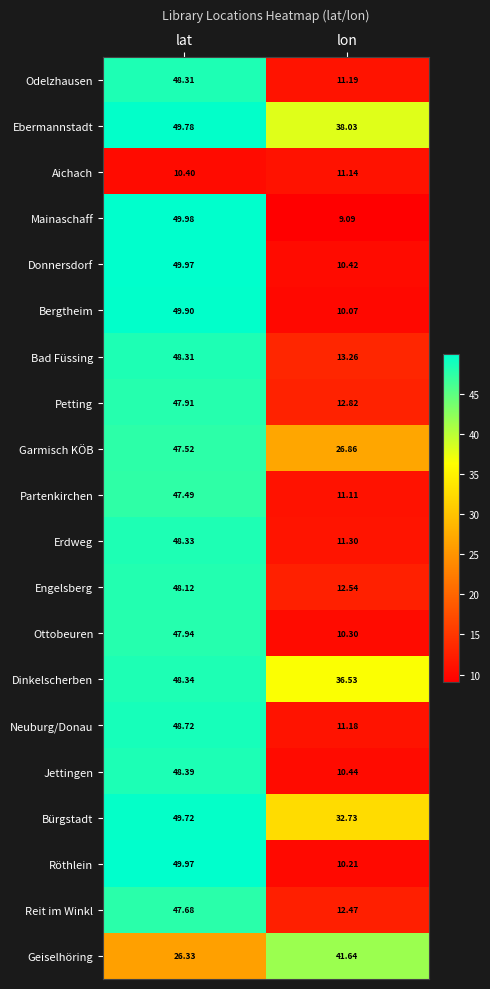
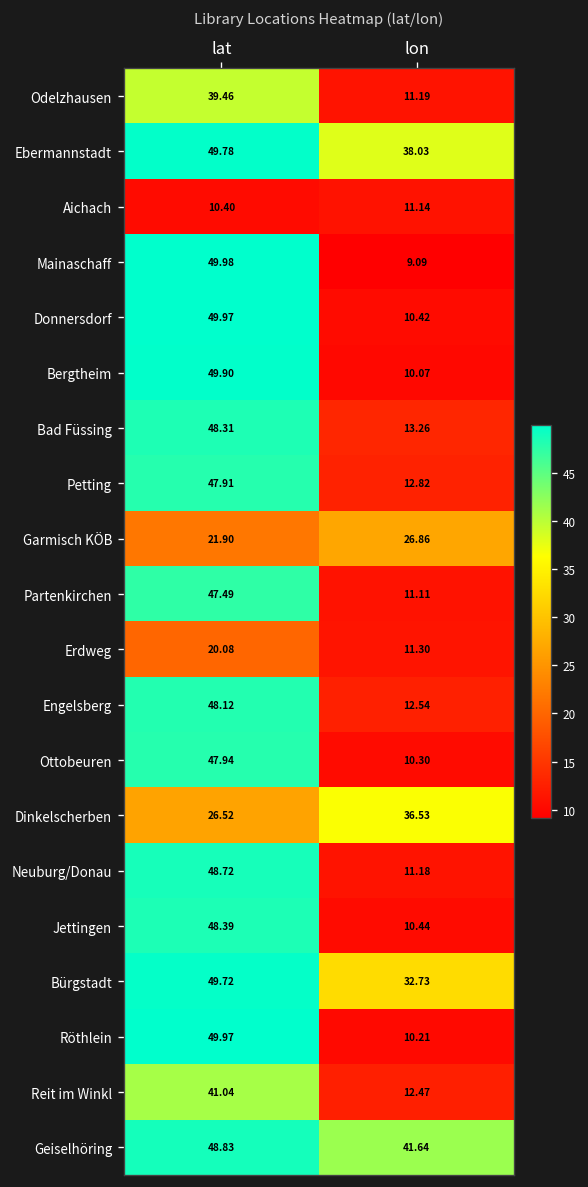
Odelzhausen, lat: 48.31 -> 39.46
Garmisch KÖB, lat: 47.52 -> 21.90
Erdweg, lat: 48.33 -> 20.08
Dinkelscherben, lat: 48.34 -> 26.52
Reit im Winkl, lat: 47.68 -> 41.04
Geiselhöring, lat: 26.33 -> 48.83
